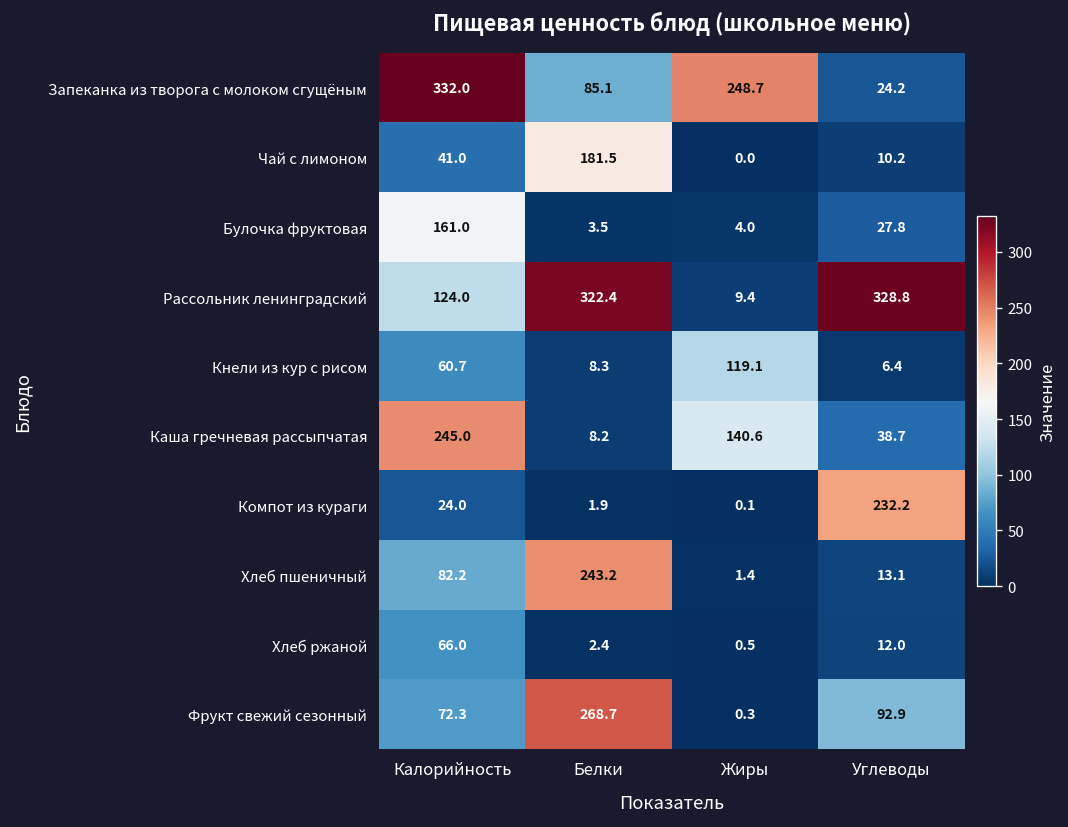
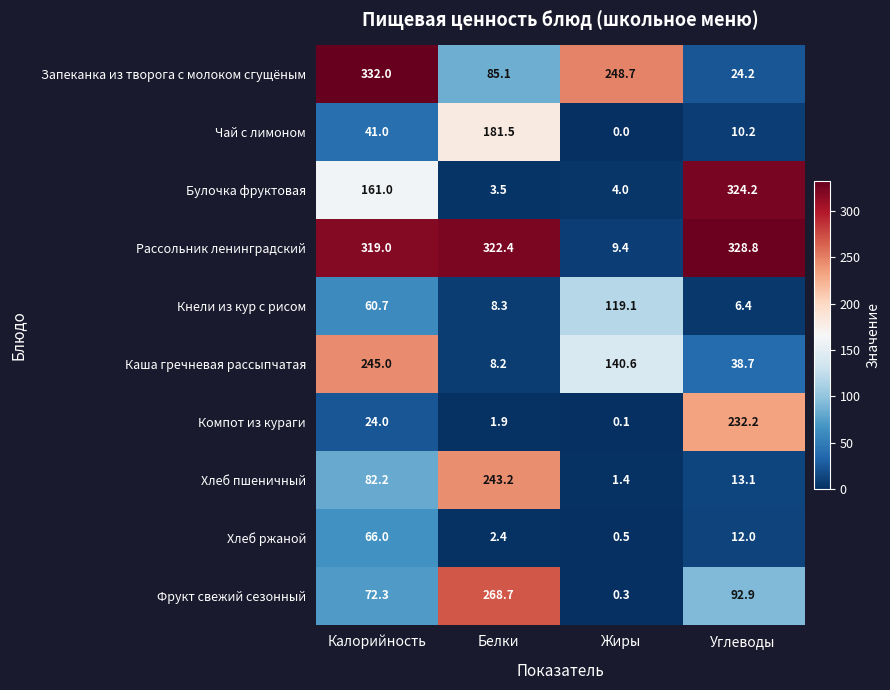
Булочка фруктовая, Углеводы: 27.8 -> 324.2
Рассольник ленинградский, Калорийность: 124.0 -> 319.0
